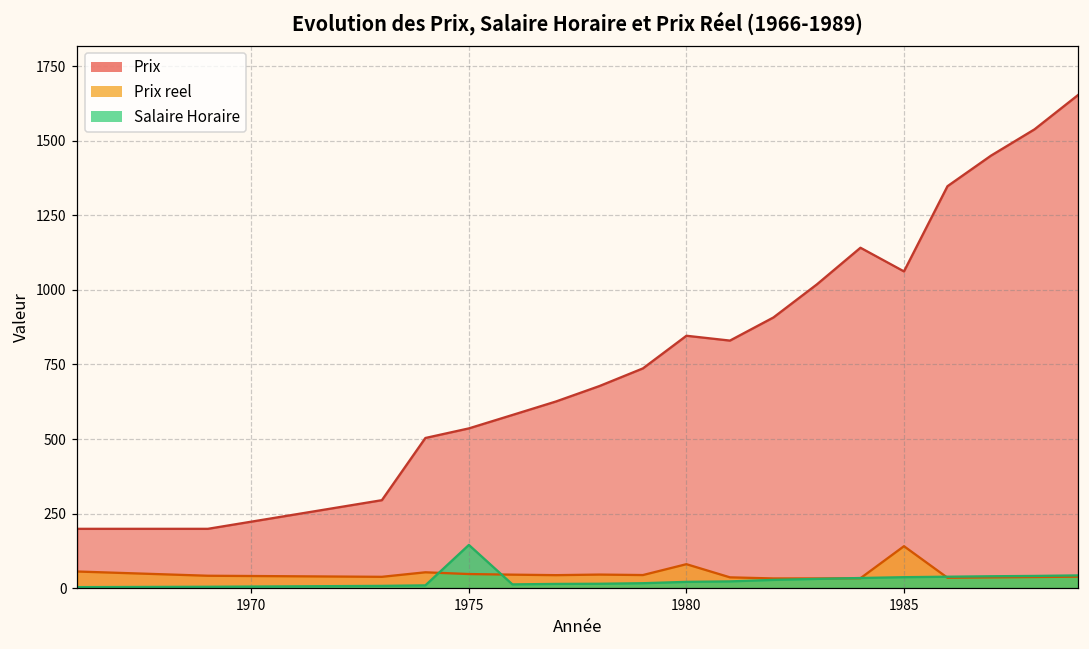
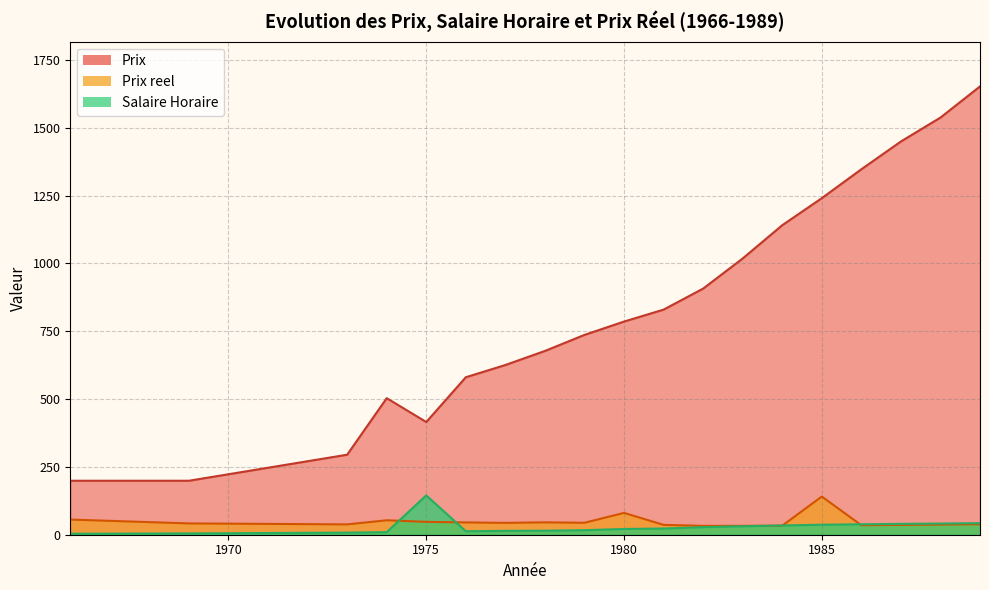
Prix, 1975: 540 -> 420
Prix, 1980: 850 -> 790
Prix, 1985: 1060 -> 1240
